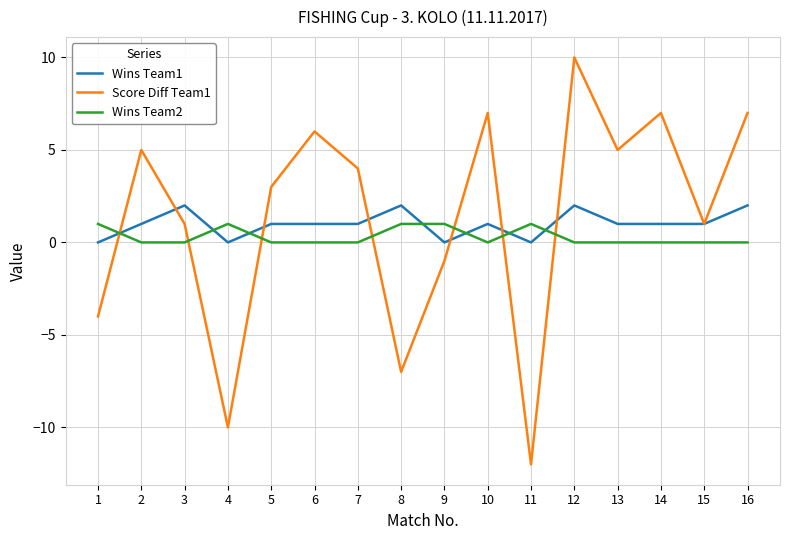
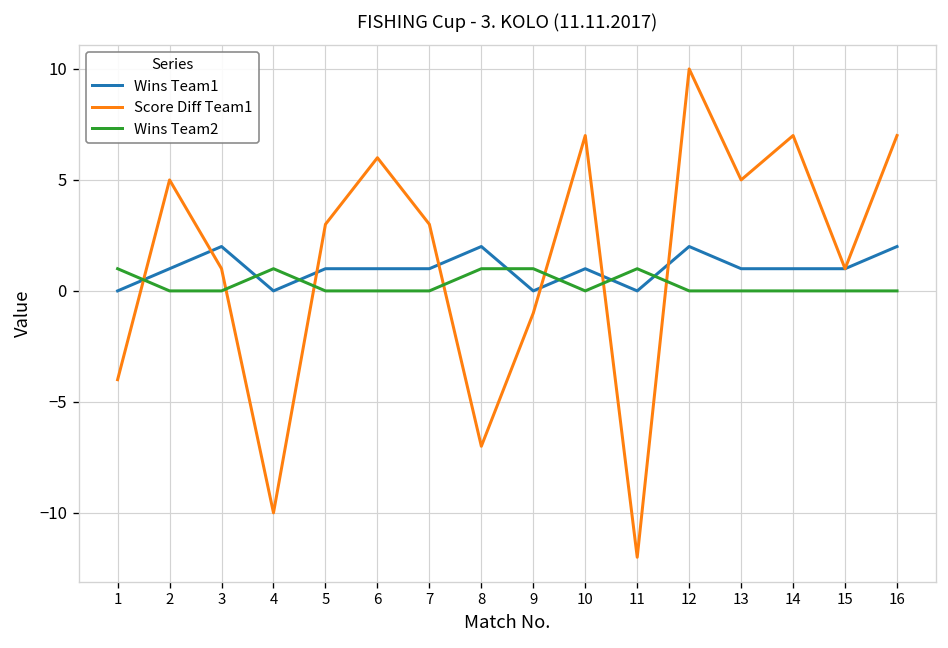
Score Diff Team1, 7: 4 -> 3
